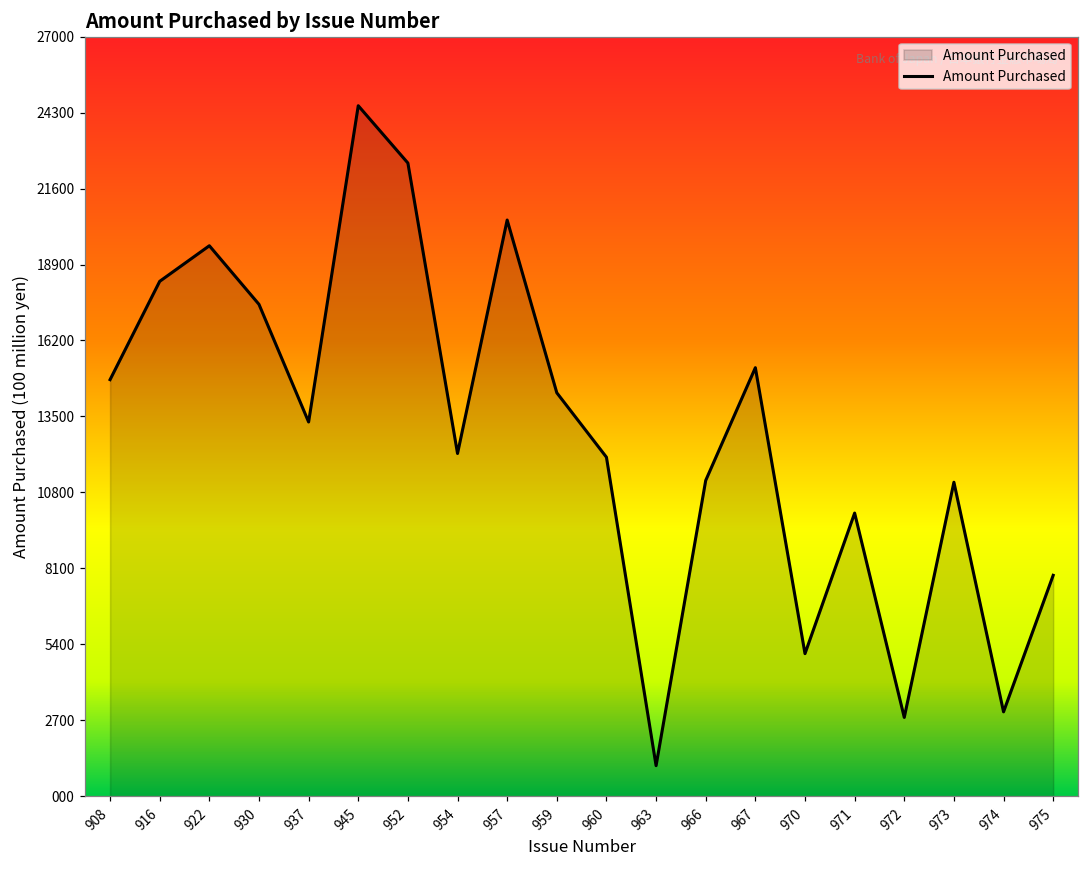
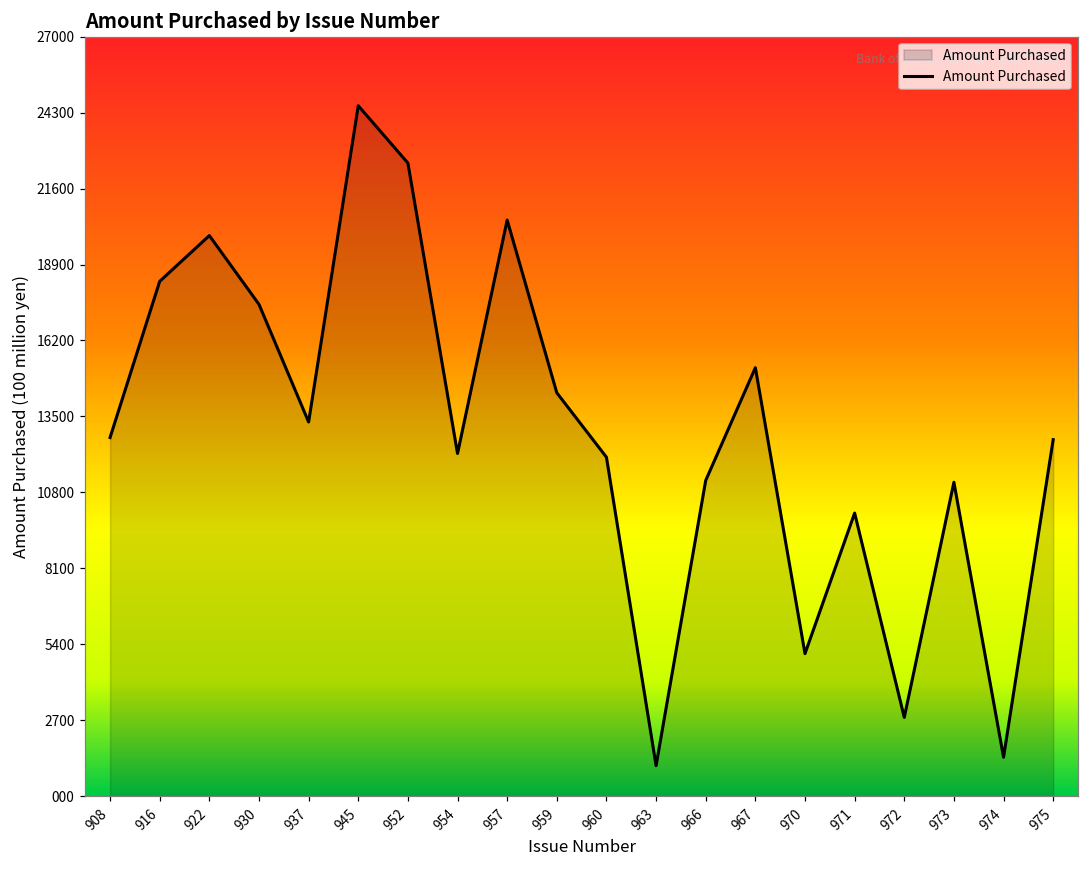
908: 14800 -> 12700
922: 19600 -> 19900
974: 3000 -> 1400
975: 7900 -> 12700
